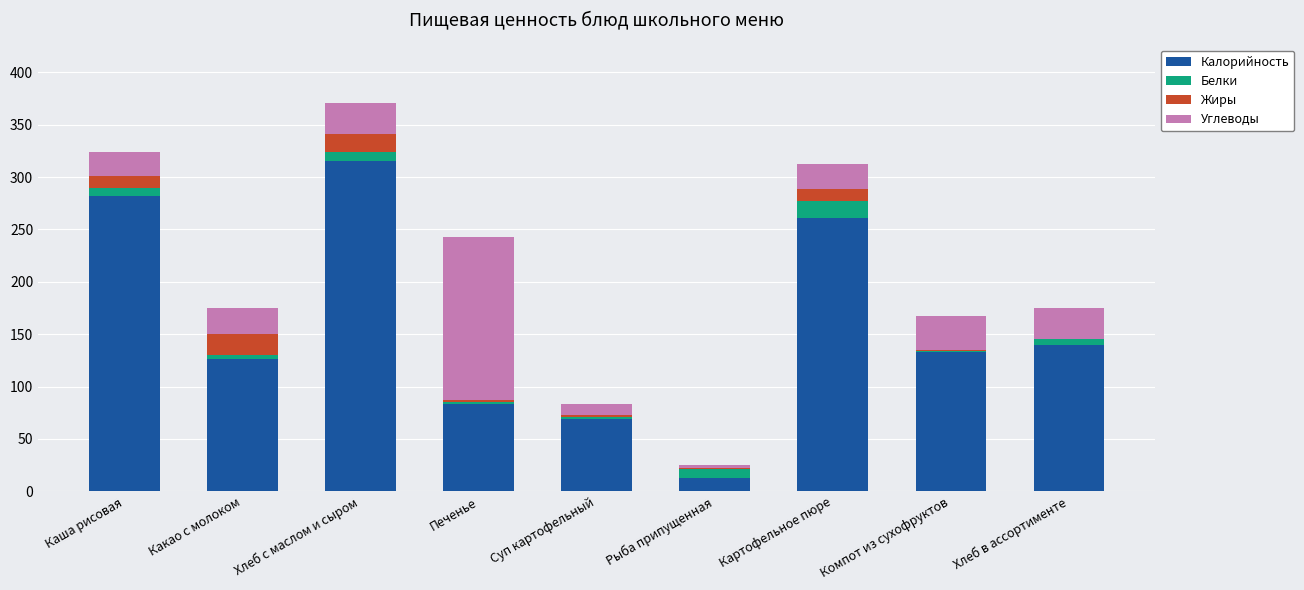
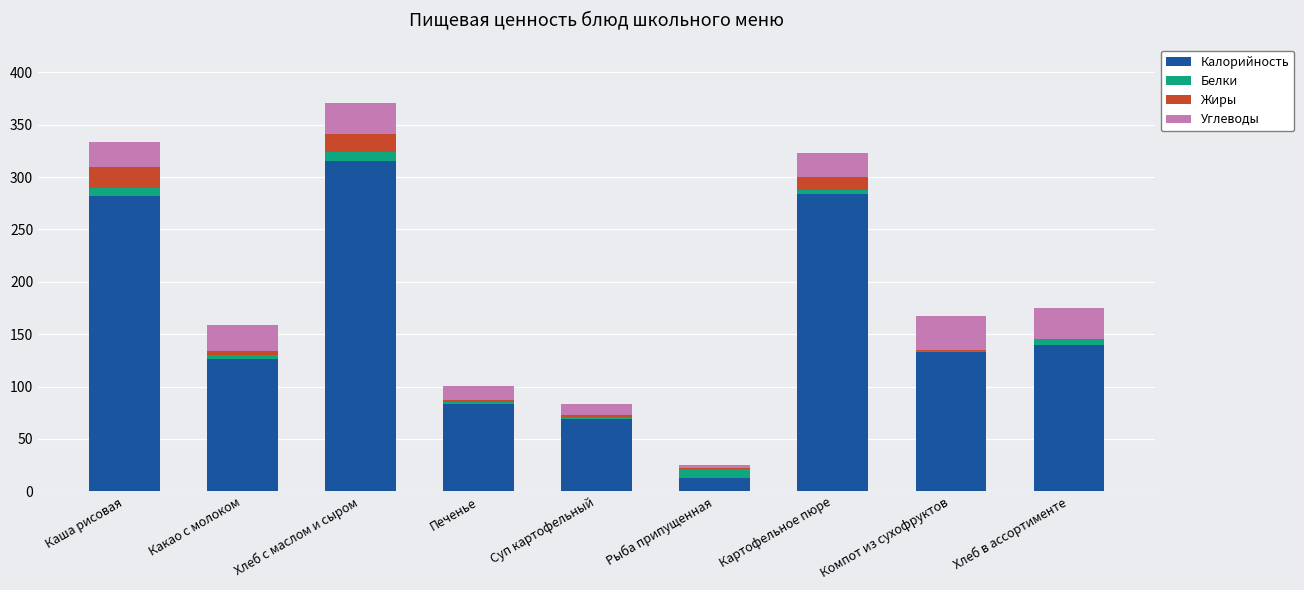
Жиры, Каша рисовая: 11 -> 20
Жиры, Какао с молоком: 20 -> 4
Углеводы, Печенье: 156 -> 14
Калорийность, Картофельное пюре: 261 -> 284
Белки, Картофельное пюре: 16 -> 4
